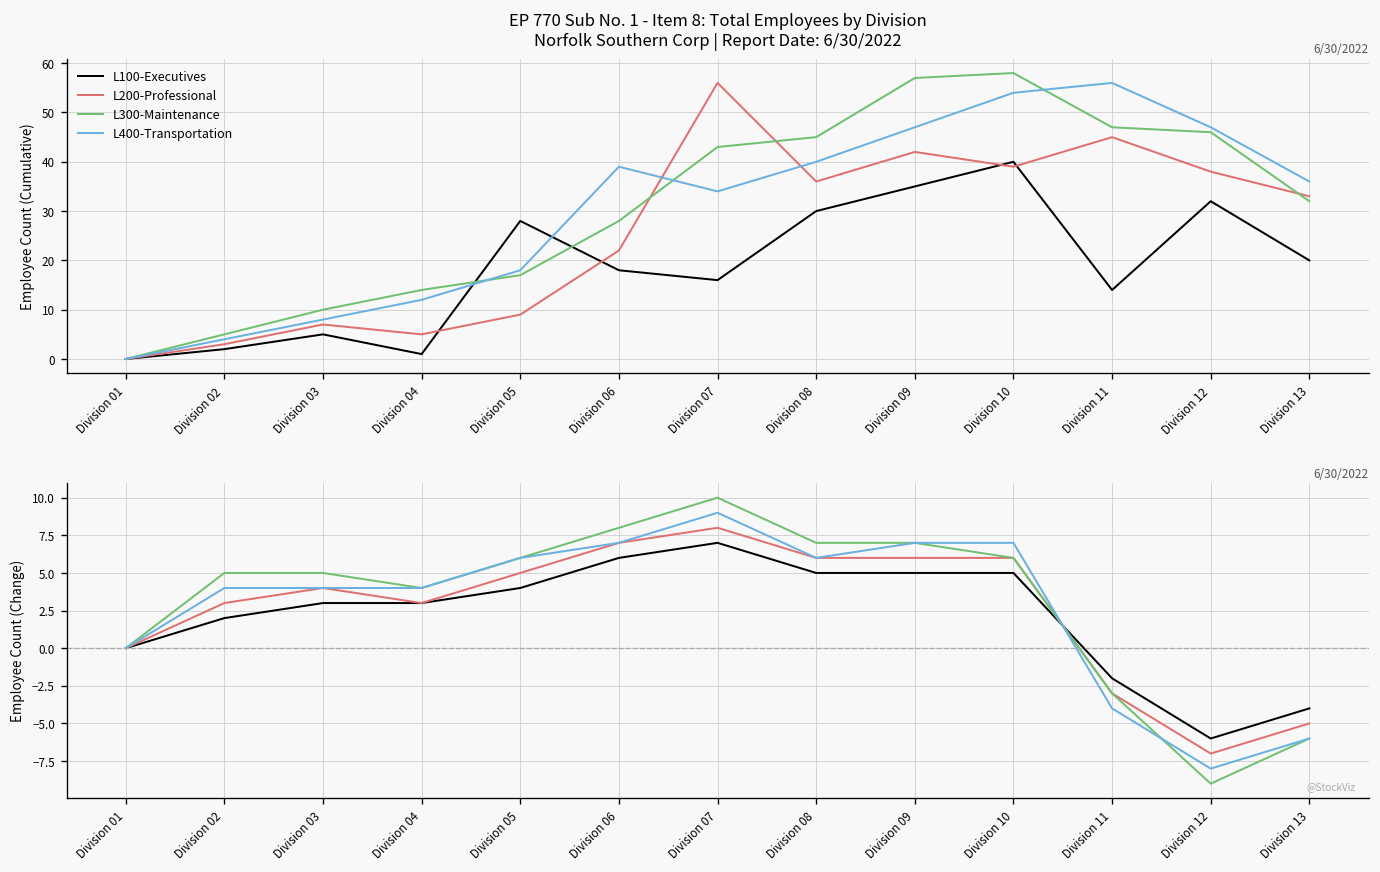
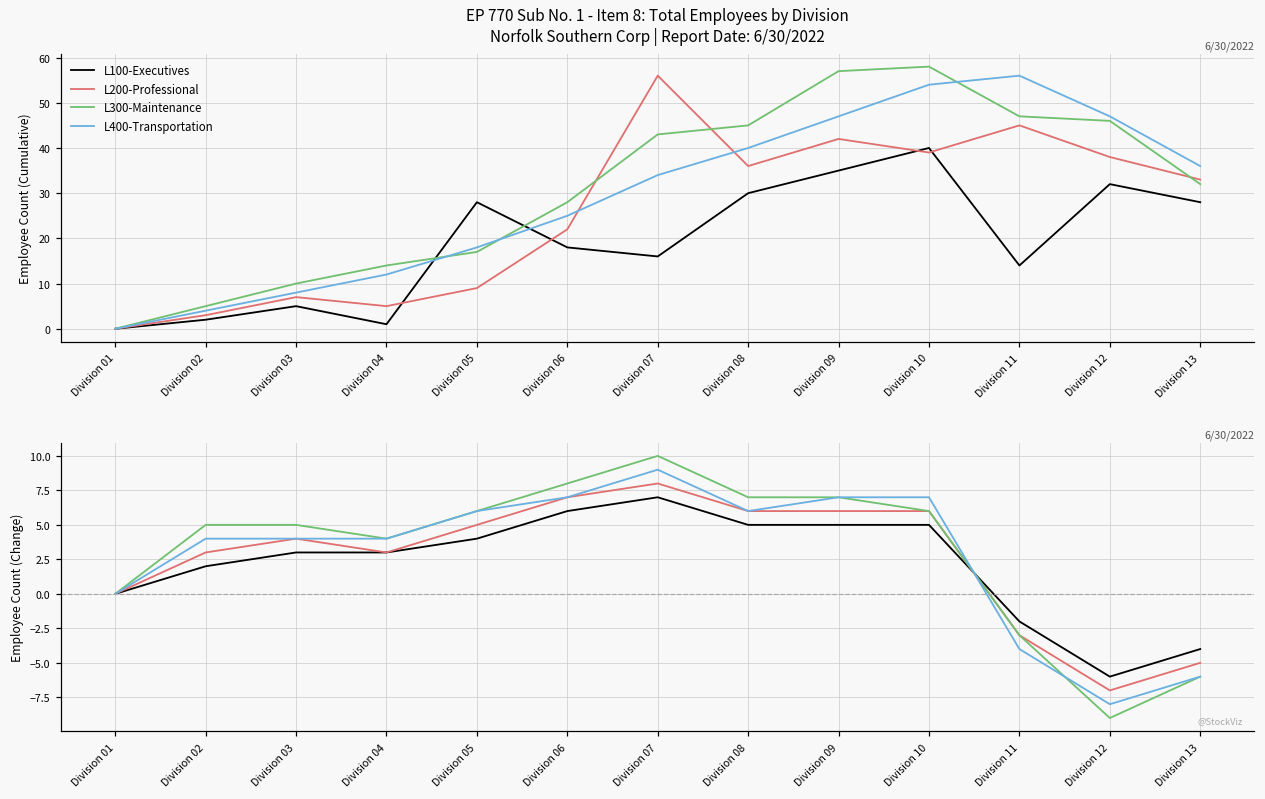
EP 770 Sub No. 1 - Item 8: Total Employees by Division Norfolk Southern Corp | Report Date: 6/30/2022, L400-Transportation, Division 06: 39 -> 25
EP 770 Sub No. 1 - Item 8: Total Employees by Division Norfolk Southern Corp | Report Date: 6/30/2022, L100-Executives, Division 13: 20 -> 28
